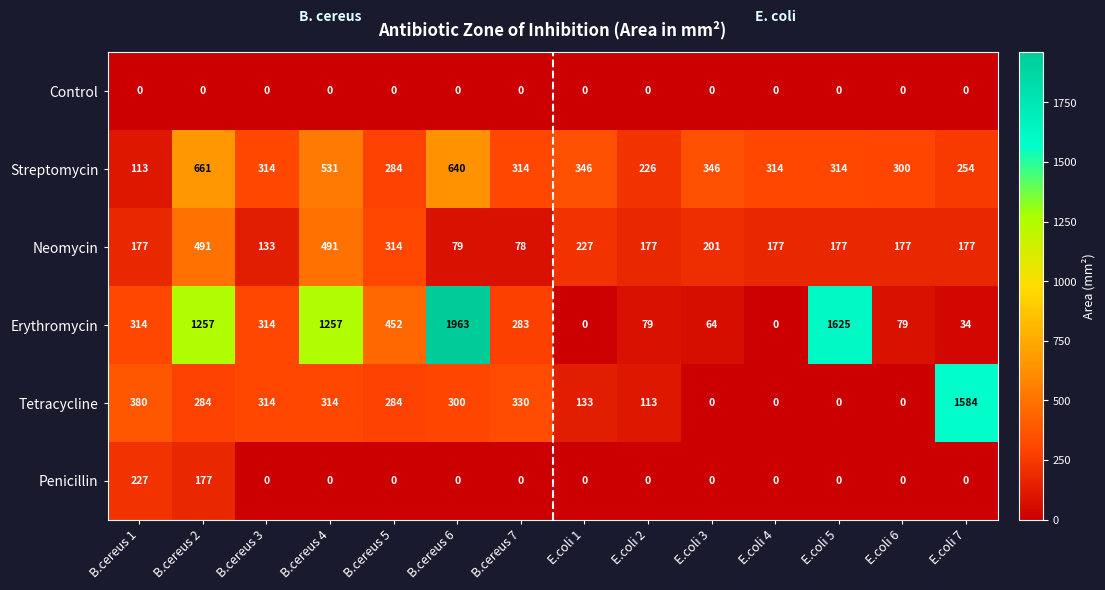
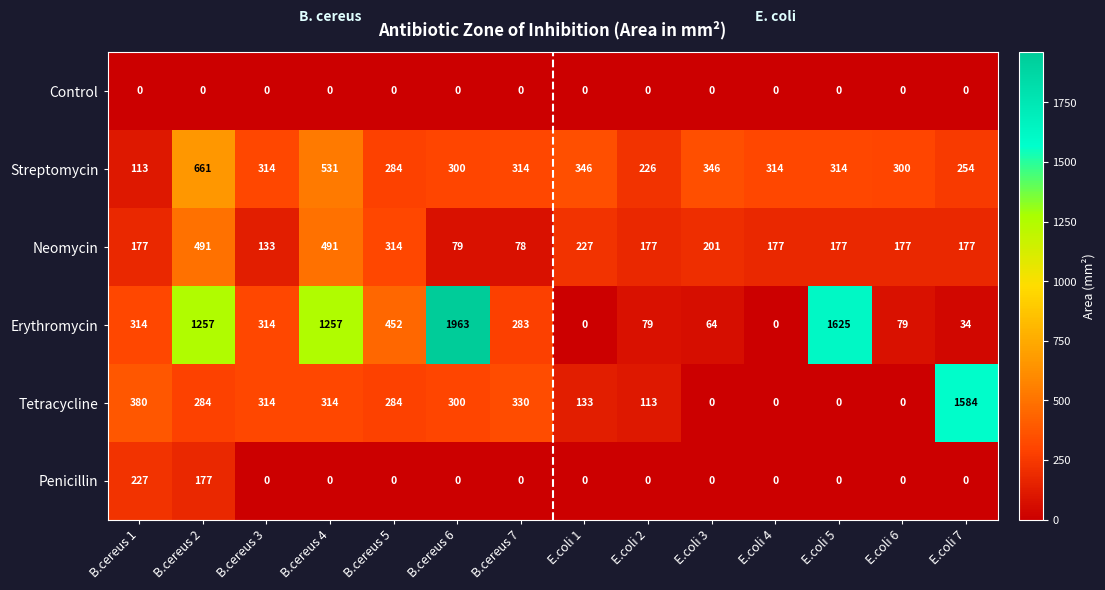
Streptomycin, B.cereus 6: 640 -> 300
